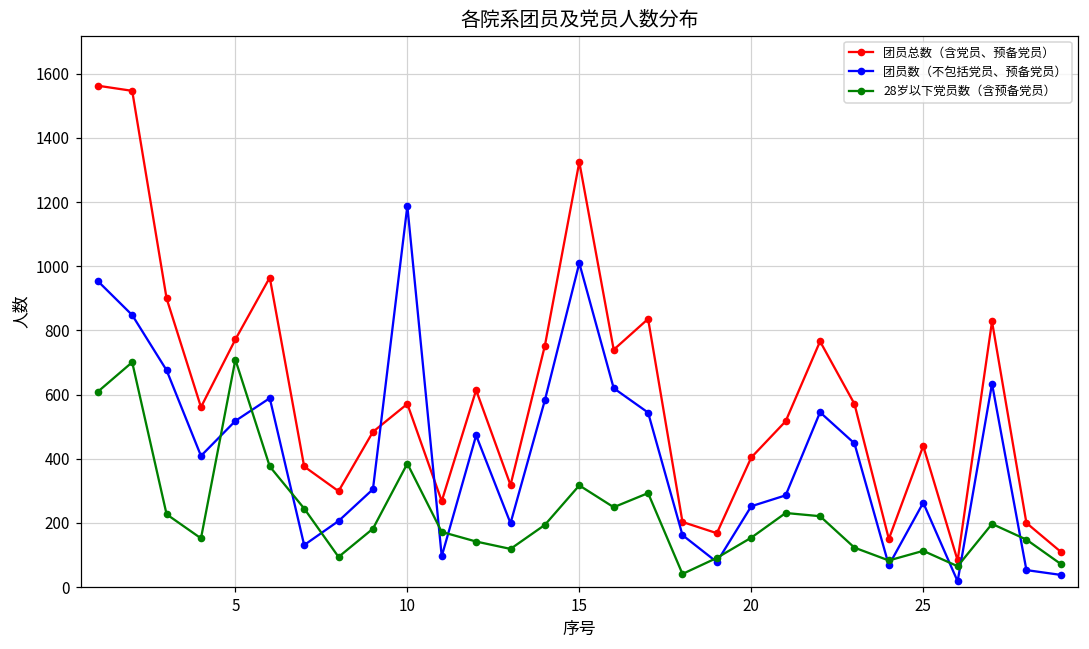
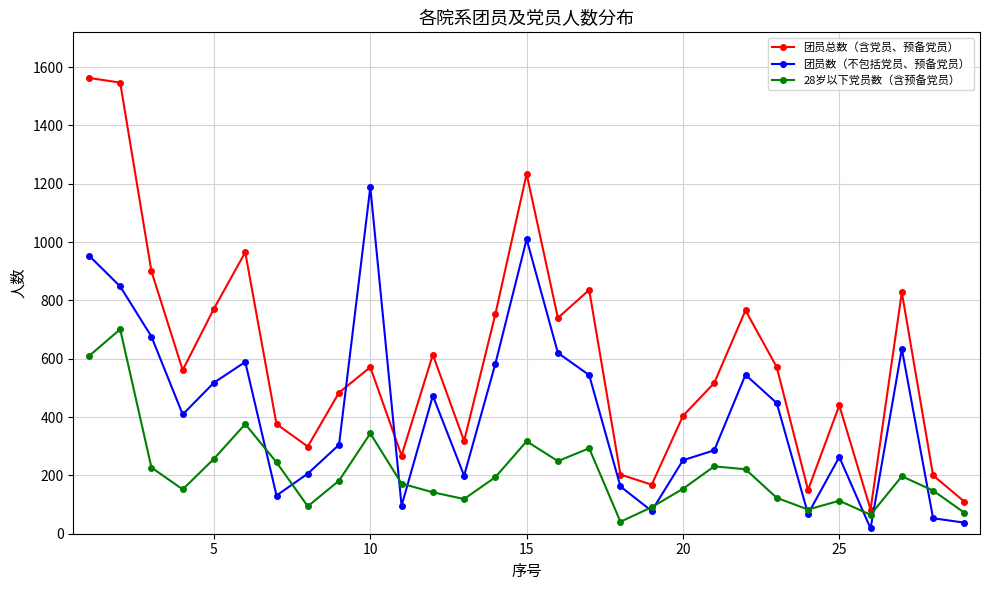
28岁以下党员数（含预备党员）, 5: 710 -> 260
28岁以下党员数（含预备党员）, 10: 390 -> 340
团员总数（含党员、预备党员）, 15: 1330 -> 1230
